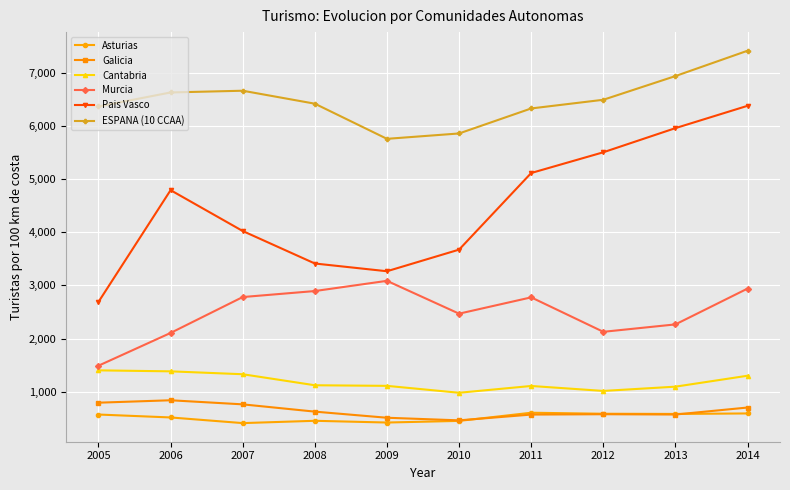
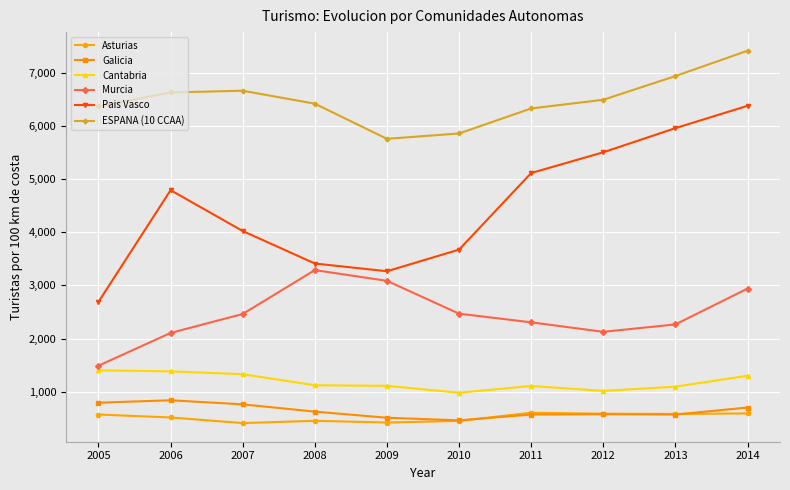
Murcia, 2007: 2,800 -> 2,500
Murcia, 2008: 2,900 -> 3,300
Murcia, 2011: 2,800 -> 2,300
